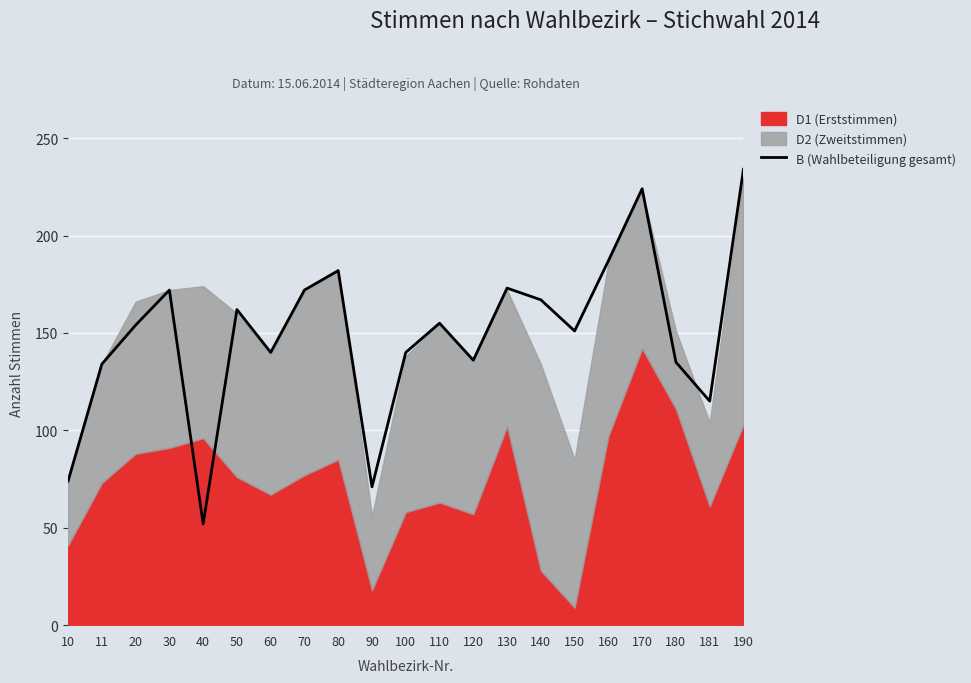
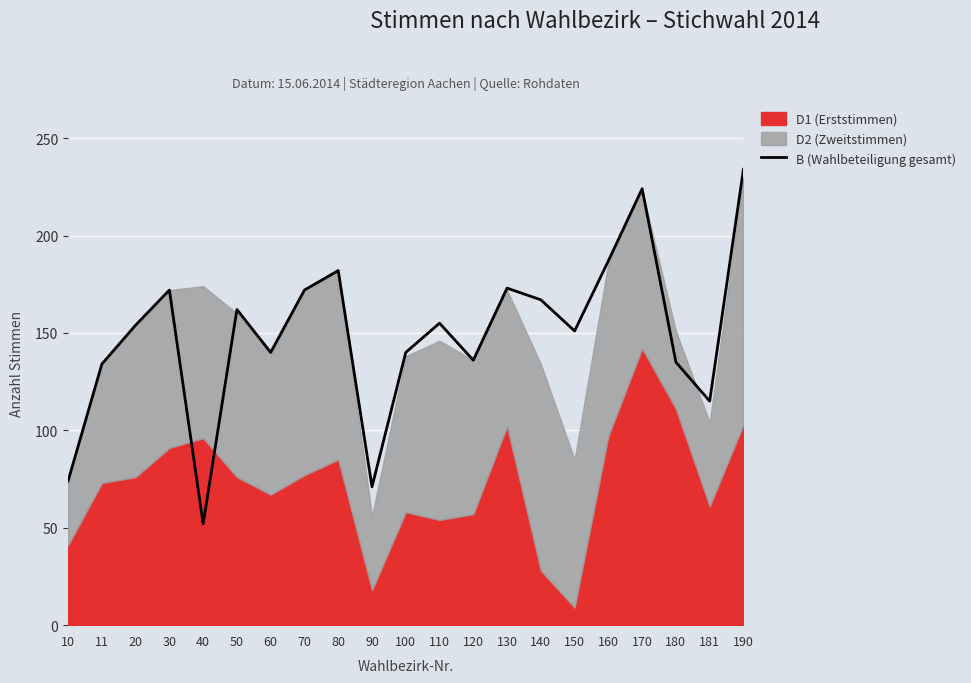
D1 (Erststimmen), 20: 88 -> 76
D1 (Erststimmen), 110: 63 -> 54
